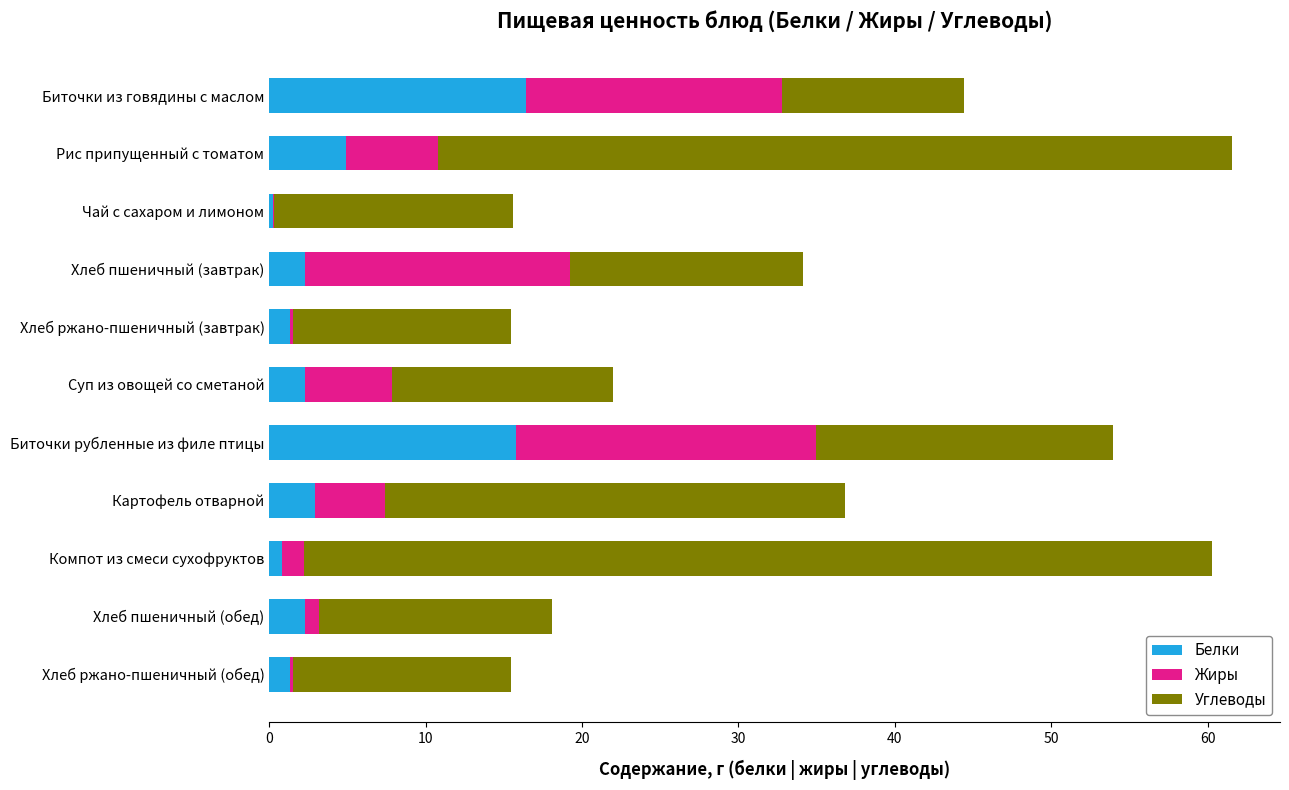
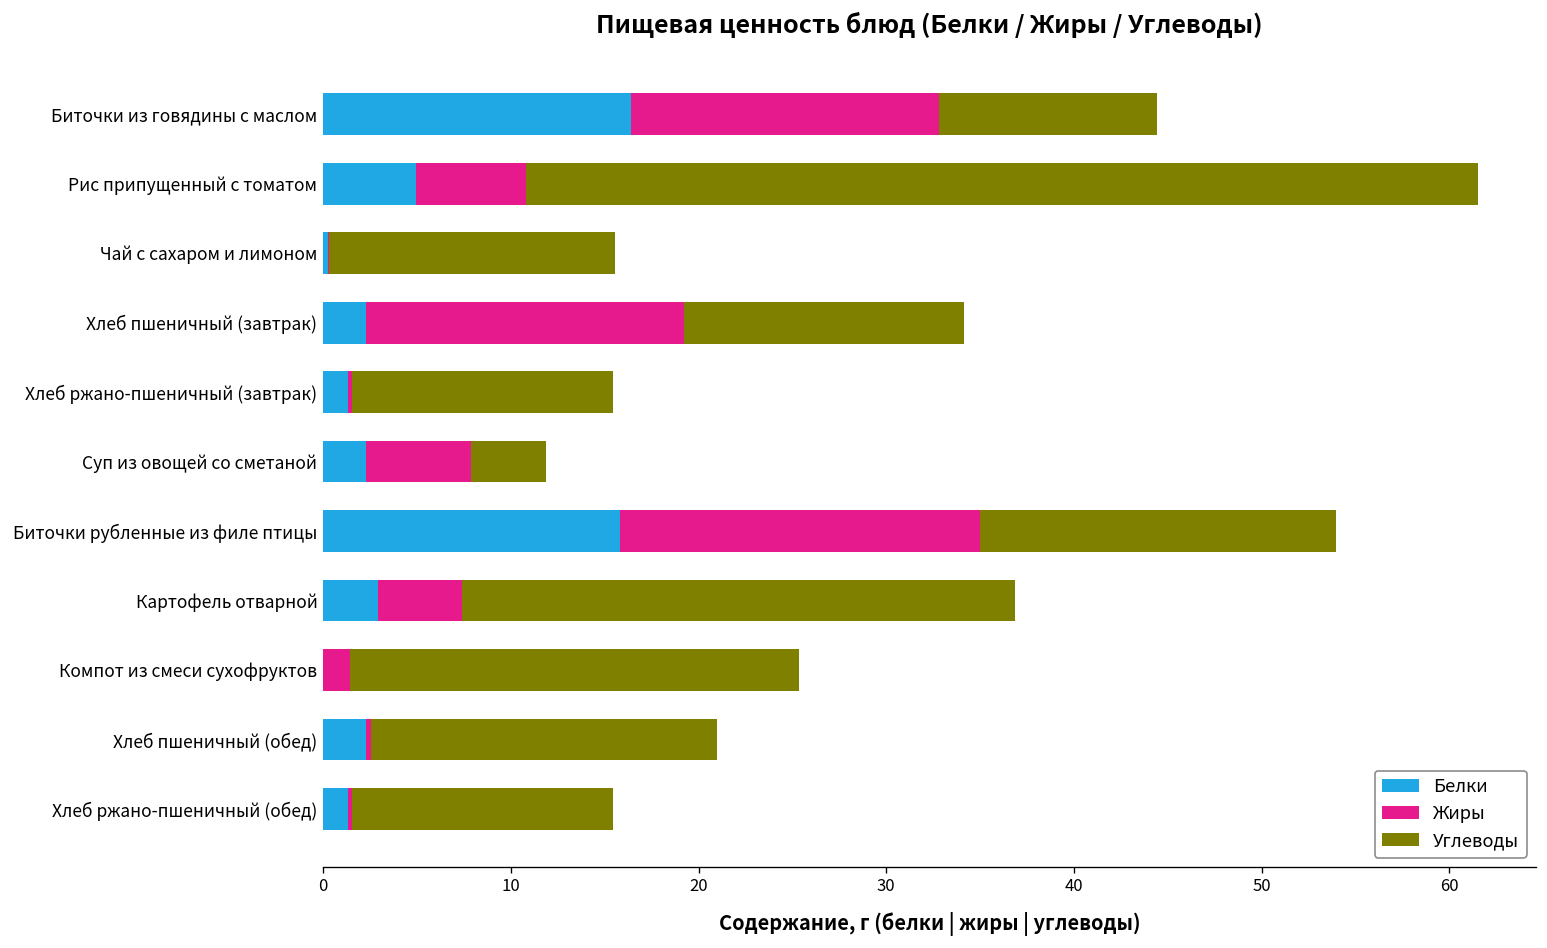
Углеводы, Суп из овощей со сметаной: 14.1 -> 4.0
Белки, Компот из смеси сухофруктов: 0.8 -> 0.0
Углеводы, Компот из смеси сухофруктов: 58.1 -> 24.0
Жиры, Хлеб пшеничный (обед): 0.9 -> 0.3
Углеводы, Хлеб пшеничный (обед): 14.9 -> 18.4
